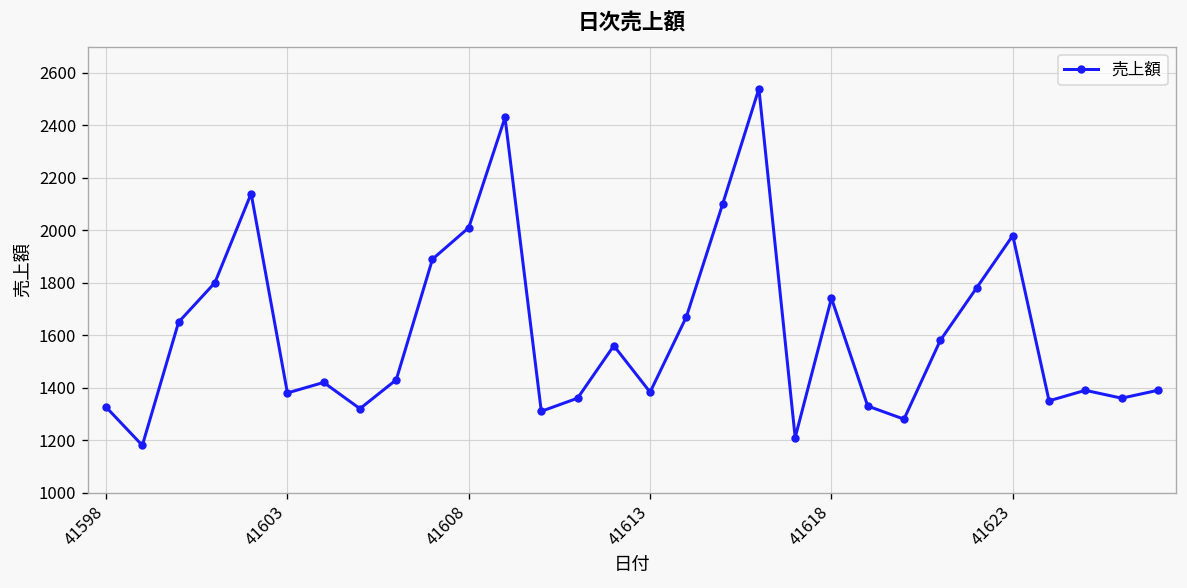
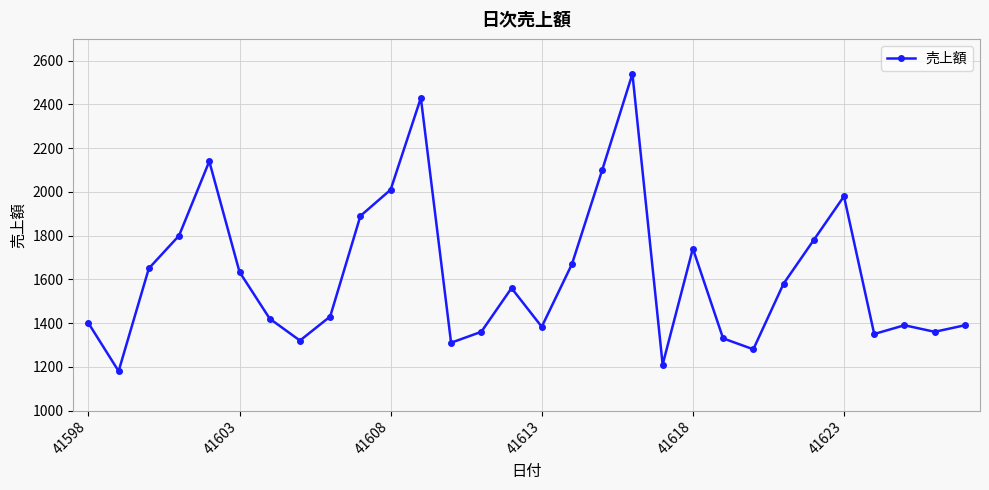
41598: 1330 -> 1400
41603: 1380 -> 1630
